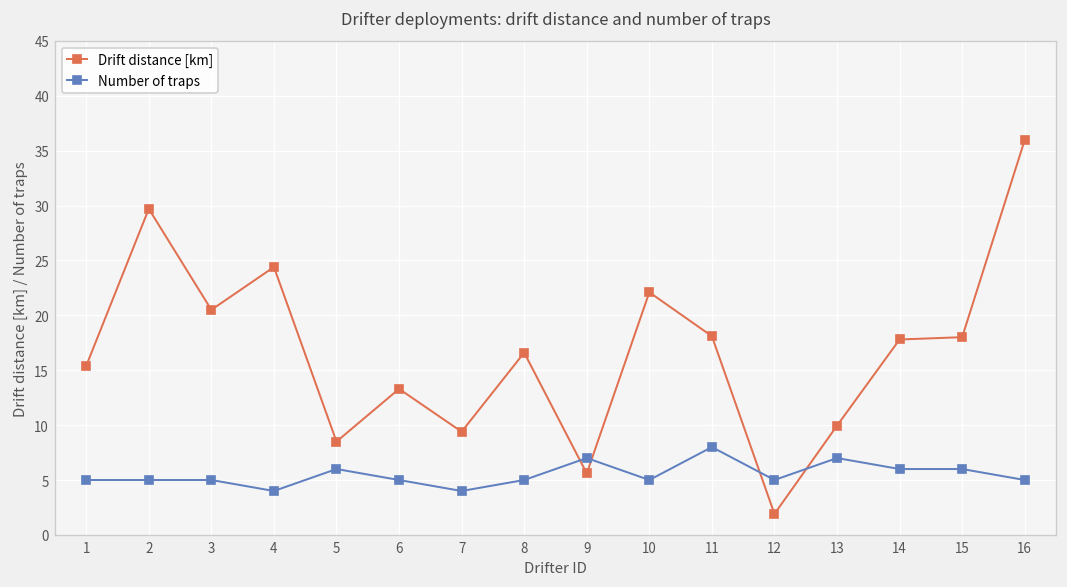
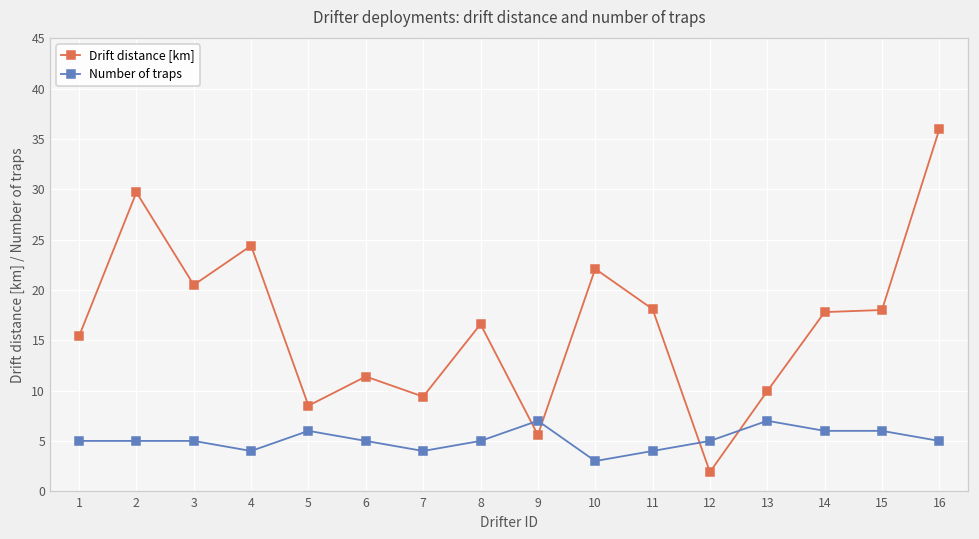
Drift distance [km], 6: 13 -> 11
Number of traps, 10: 5 -> 3
Number of traps, 11: 8 -> 4
